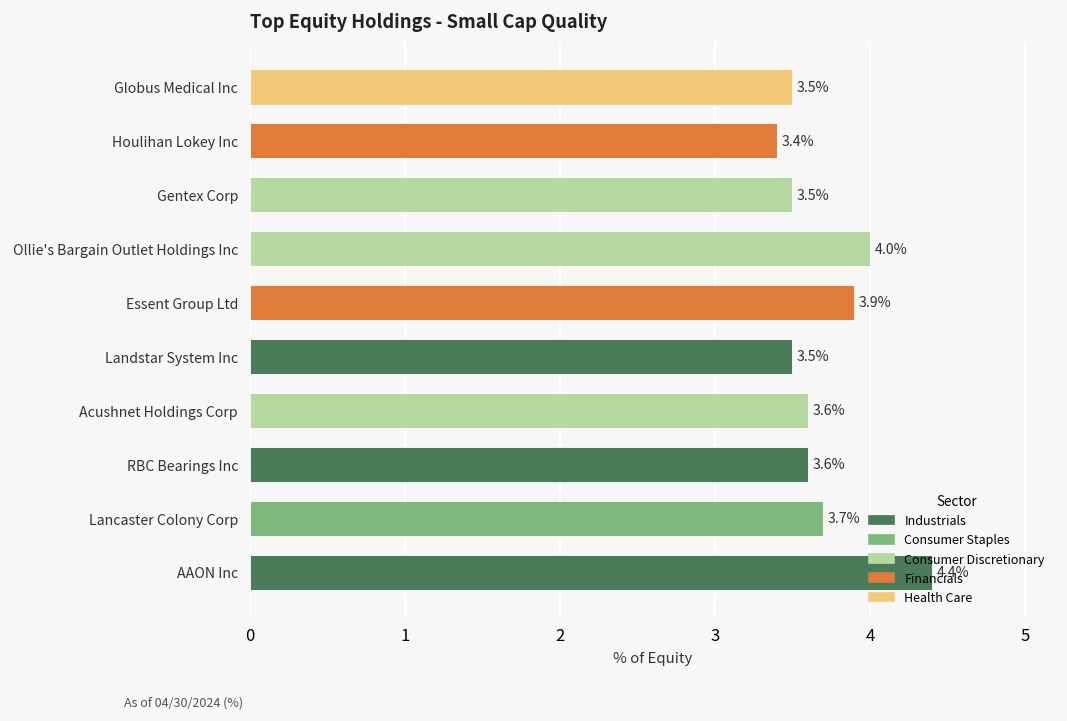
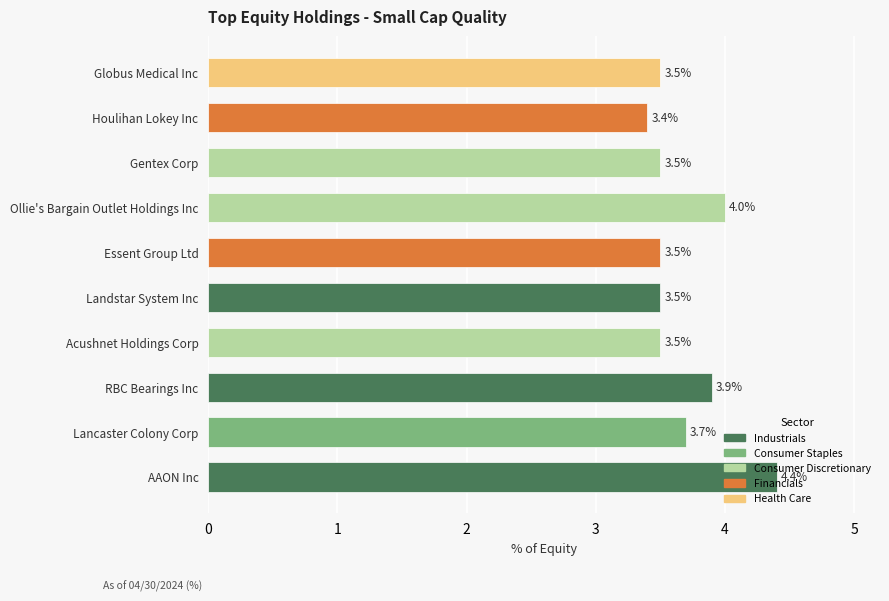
Essent Group Ltd: 3.9% -> 3.5%
Acushnet Holdings Corp: 3.6% -> 3.5%
RBC Bearings Inc: 3.6% -> 3.9%
